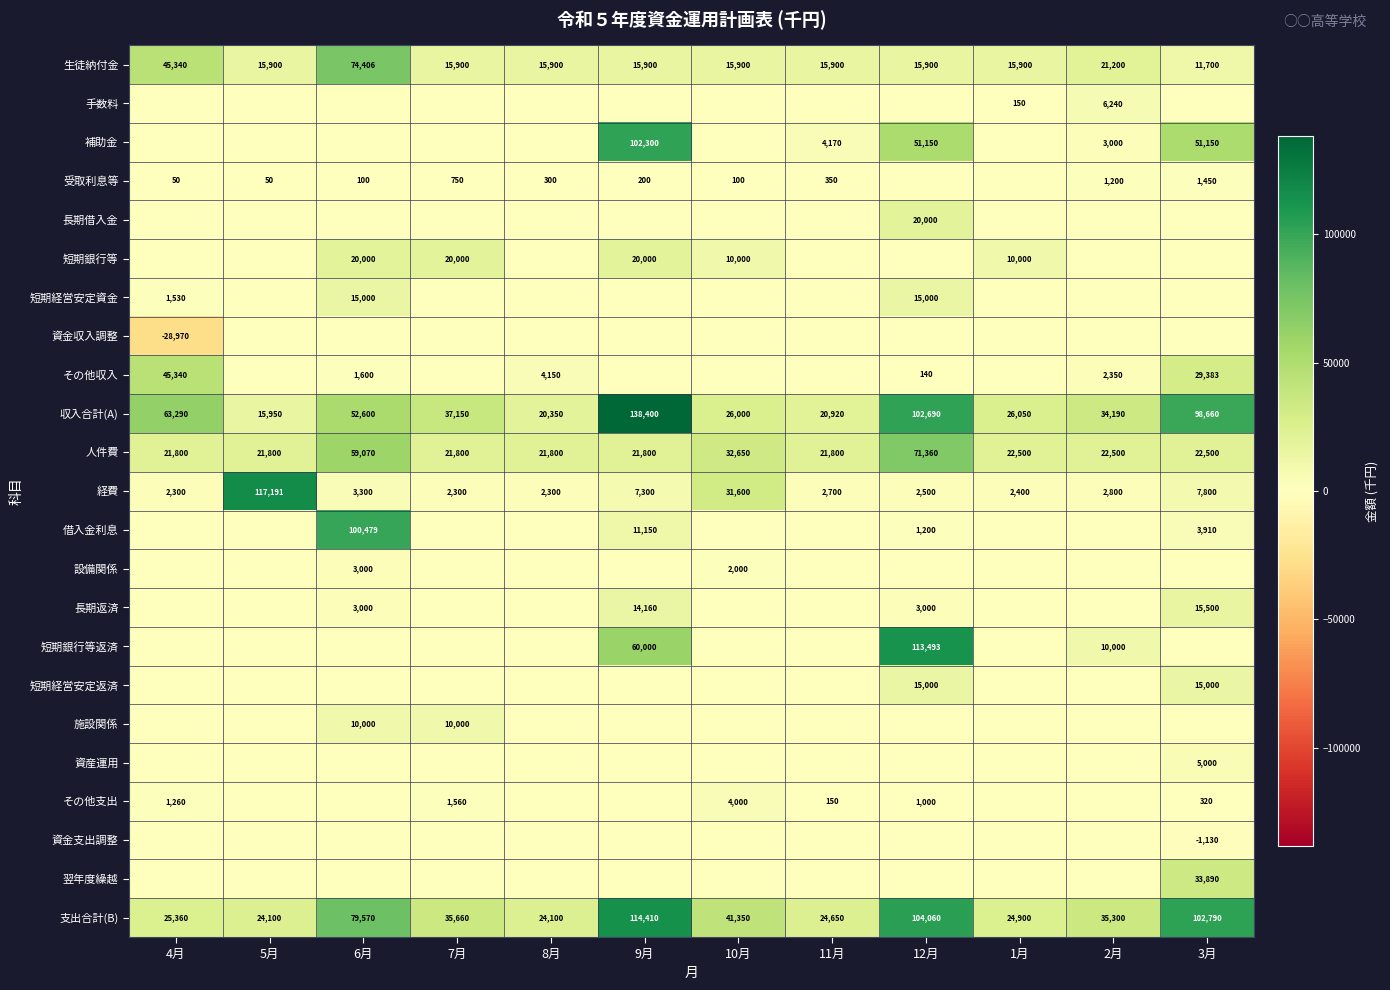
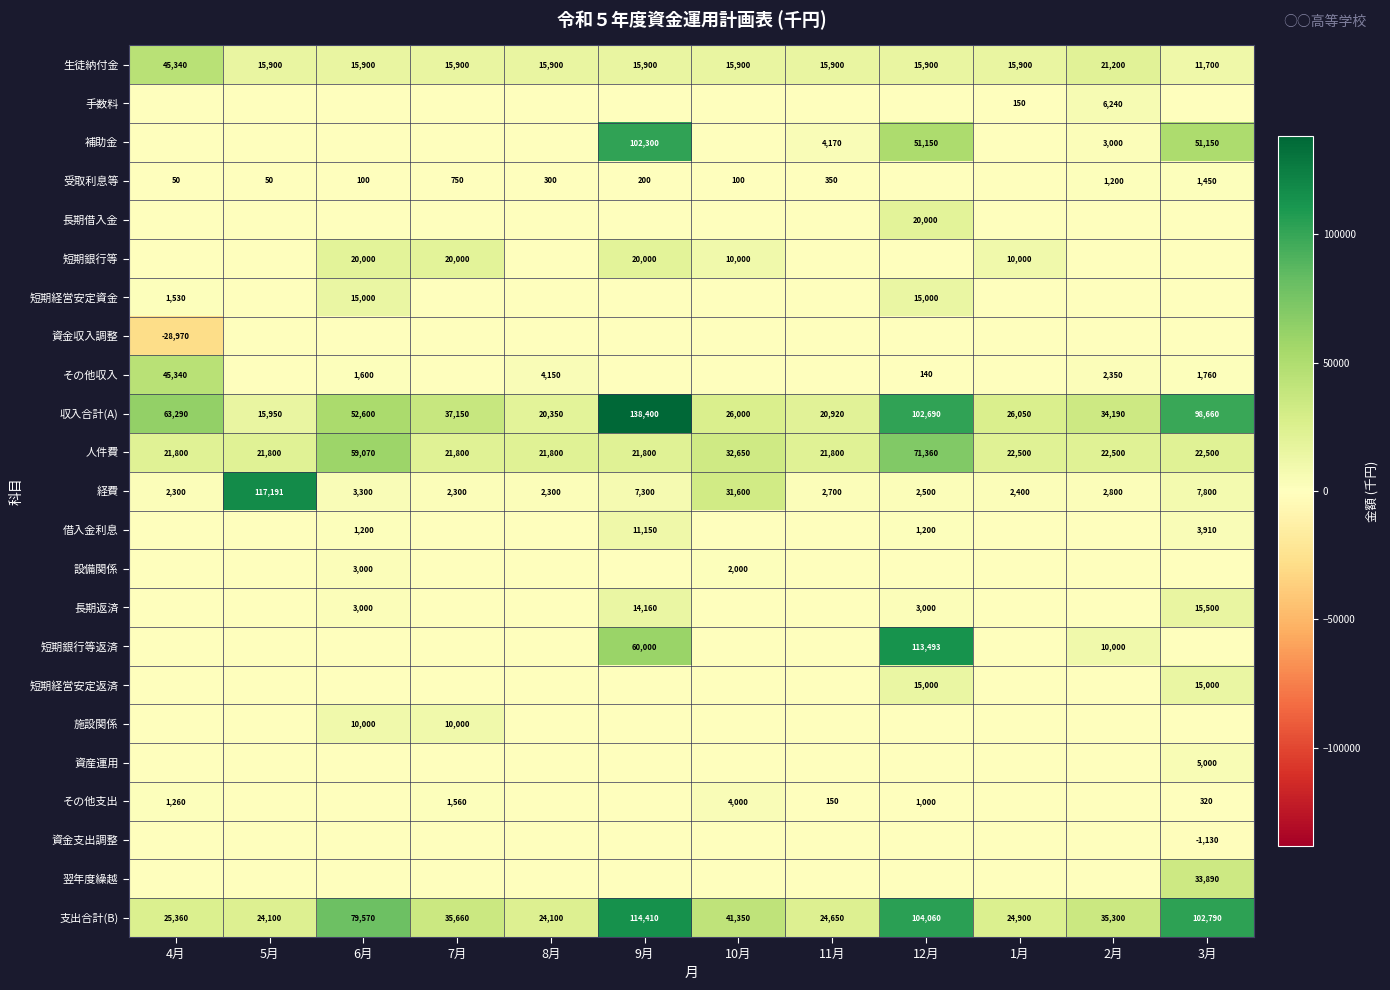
生徒納付金, 6月: 74,406 -> 15,900
その他収入, 3月: 29,383 -> 1,760
借入金利息, 6月: 100,479 -> 1,200
